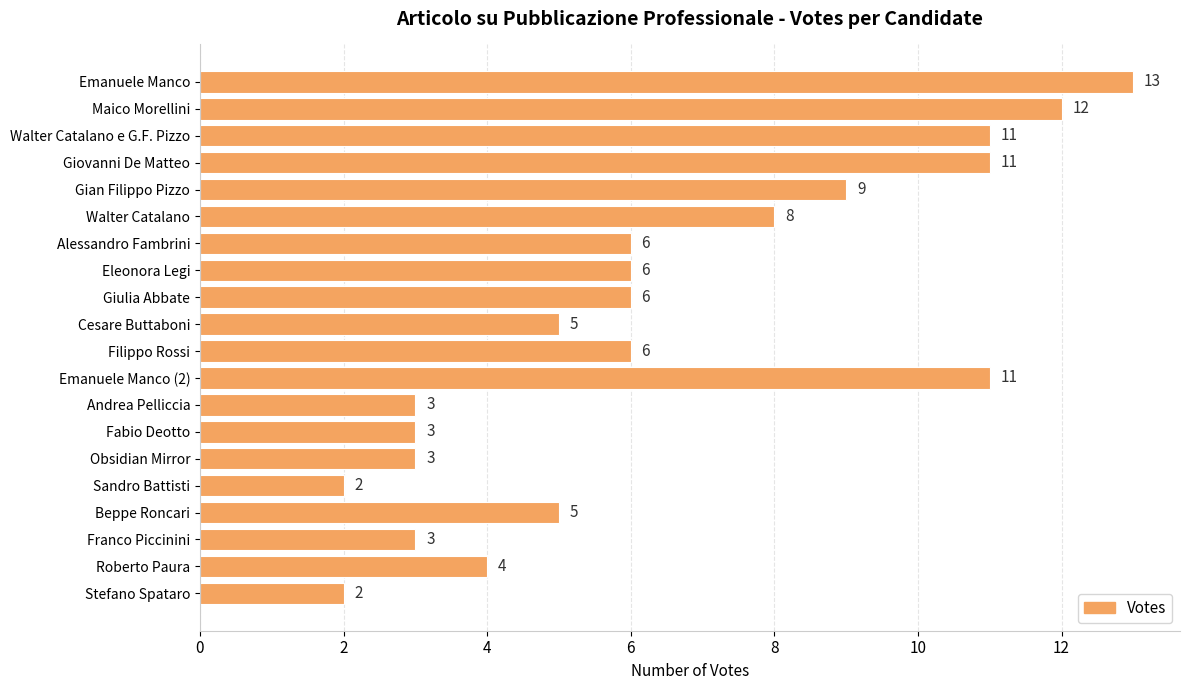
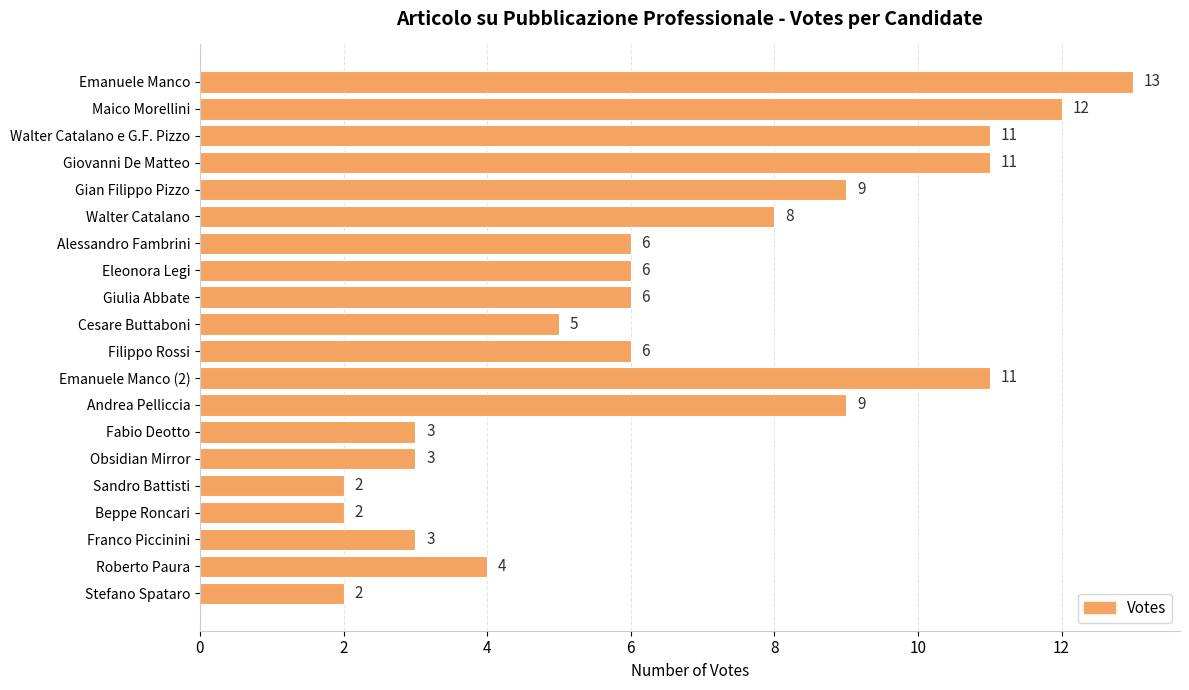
Andrea Pelliccia: 3 -> 9
Beppe Roncari: 5 -> 2
